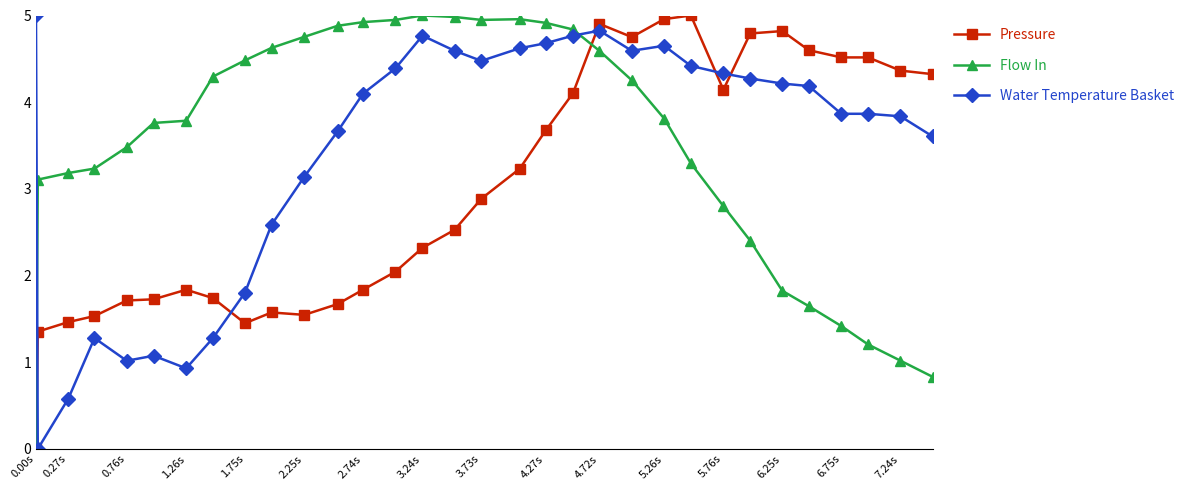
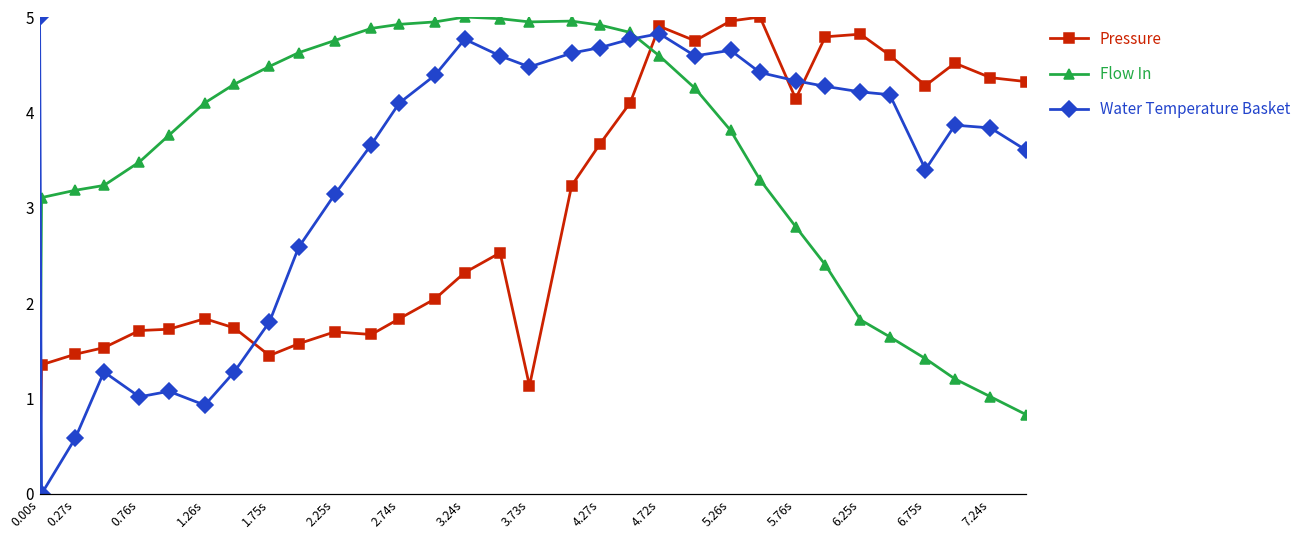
Flow In, 1.26s: 3.8 -> 4.1
Pressure, 2.25s: 1.5 -> 1.7
Pressure, 3.73s: 2.9 -> 1.1
Pressure, 6.75s: 4.5 -> 4.3
Water Temperature Basket, 6.75s: 3.9 -> 3.4
